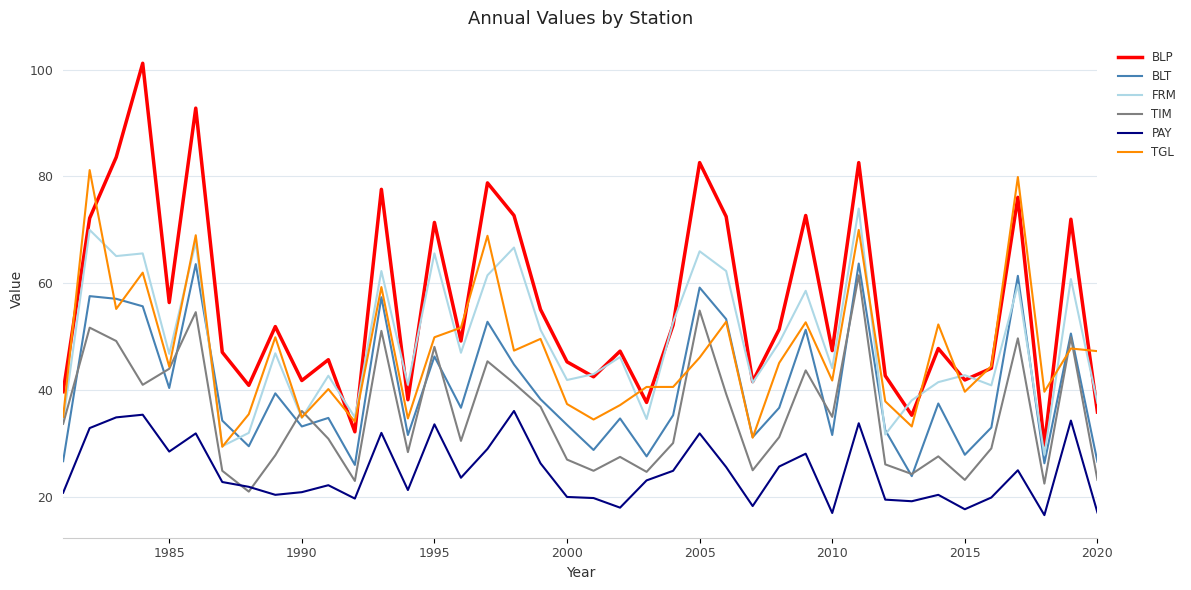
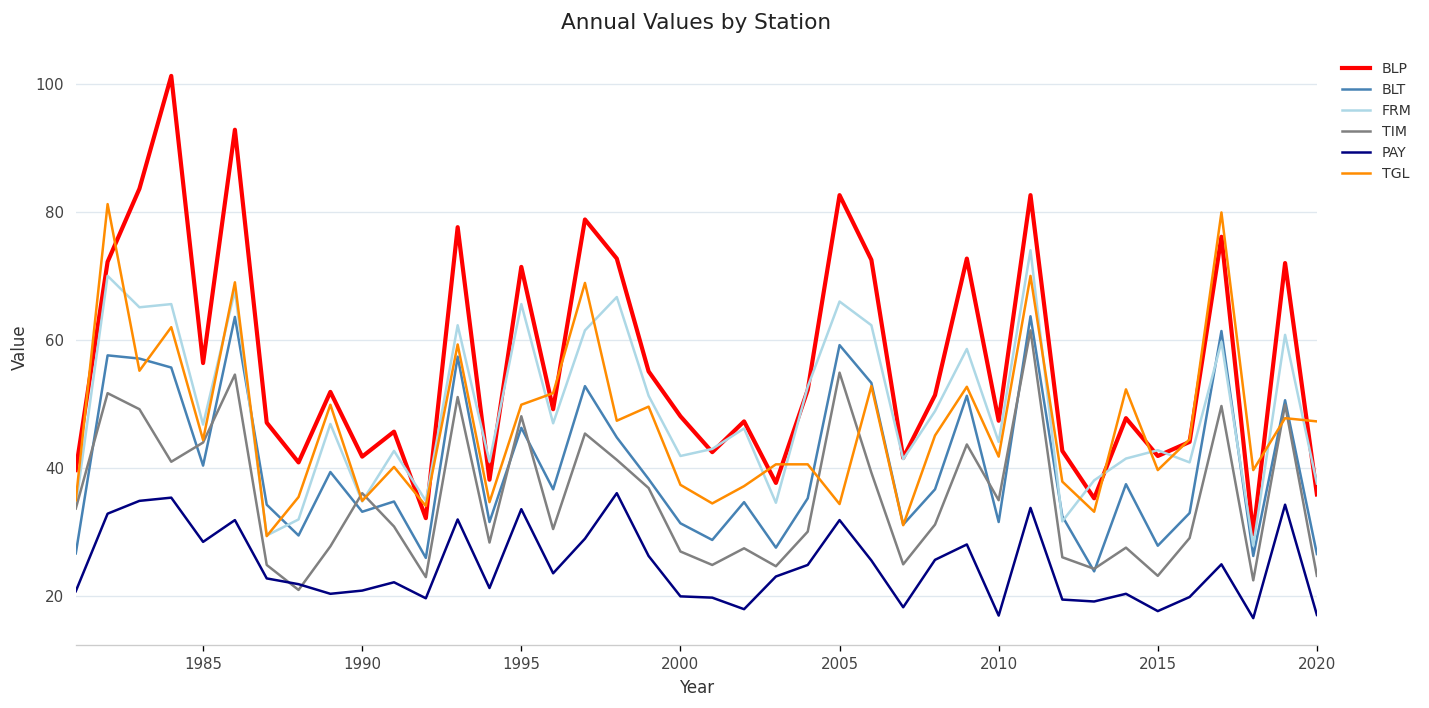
BLP, 2000: 45 -> 48
BLT, 2000: 34 -> 31
TGL, 2005: 46 -> 34
